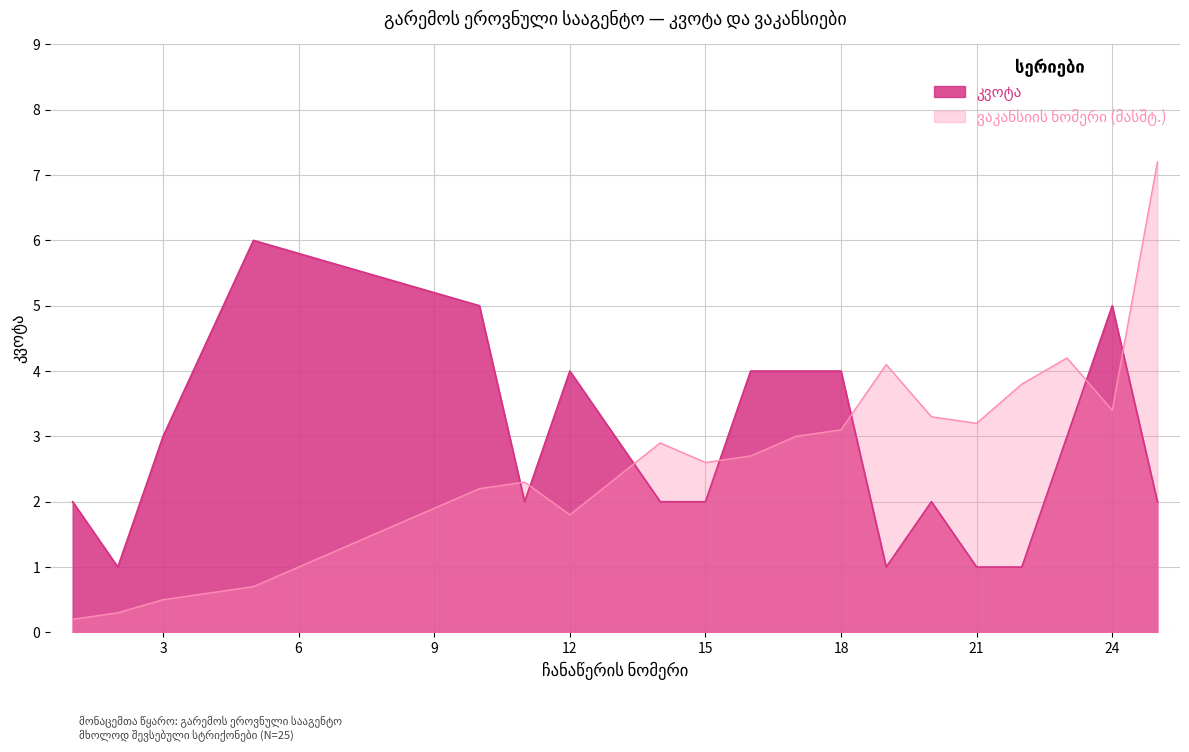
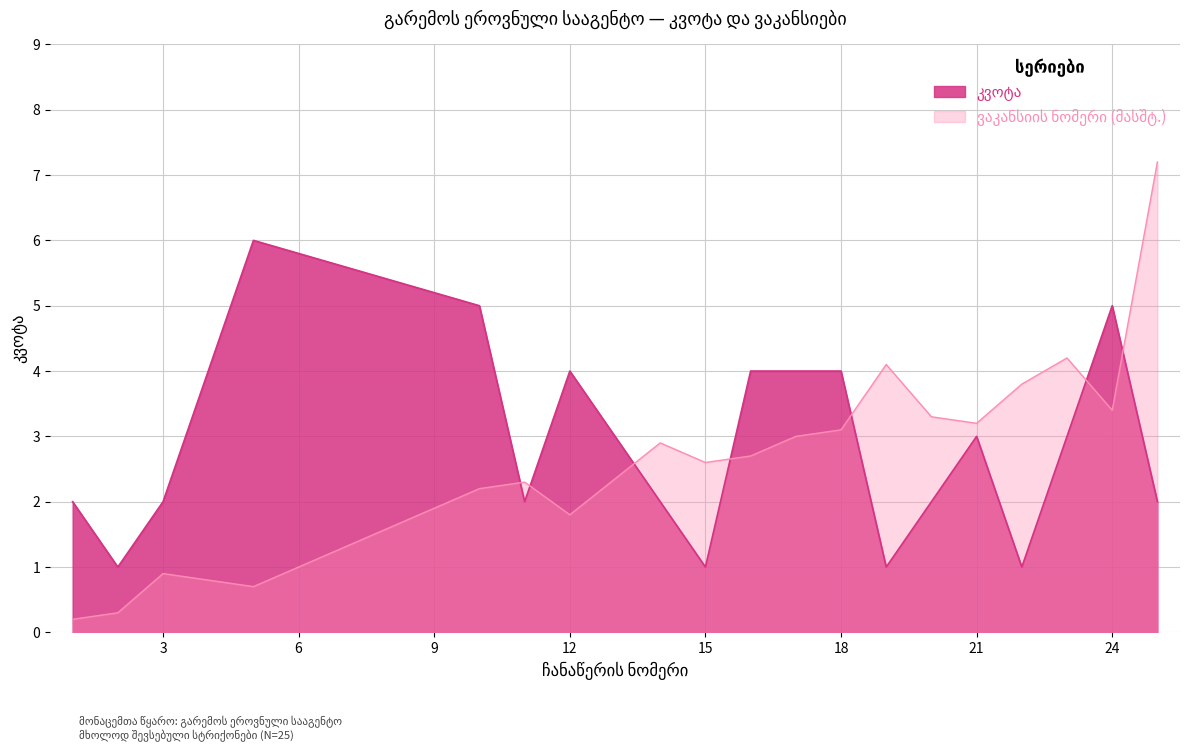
კვოტა, 3: 3 -> 2
ვაკანსიის ნომერი (მასშტ.), 3: 0.5 -> 0.9
კვოტა, 15: 2 -> 1
კვოტა, 21: 1 -> 3
